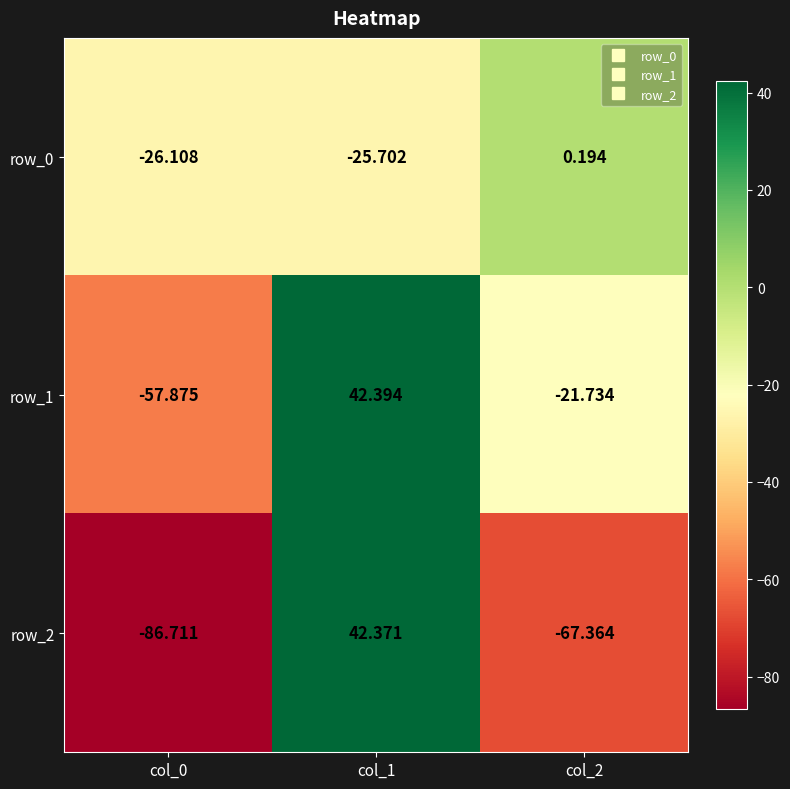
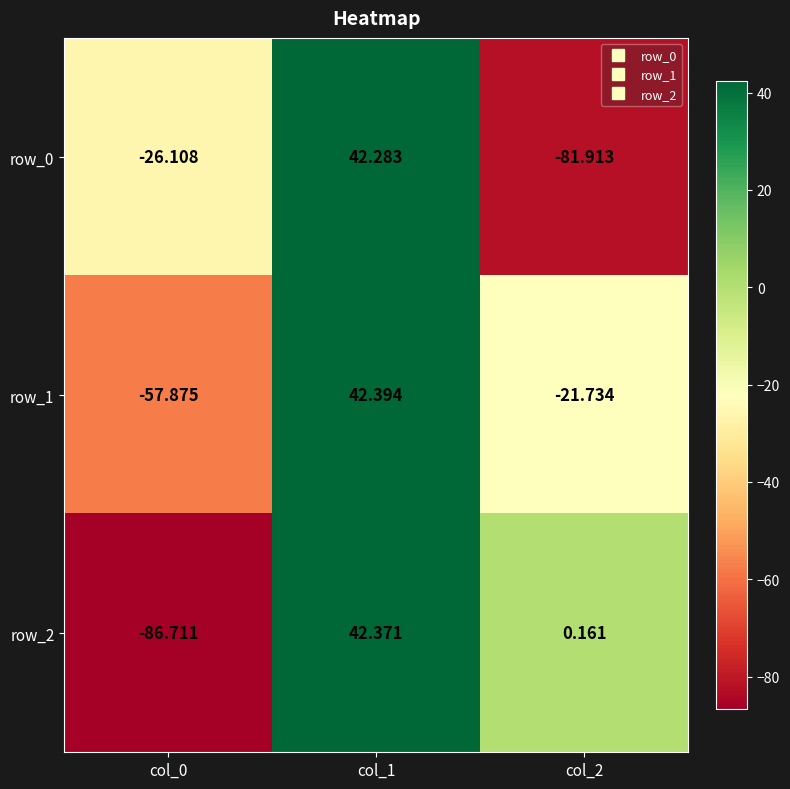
row_0, col_1: -25.702 -> 42.283
row_0, col_2: 0.194 -> -81.913
row_2, col_2: -67.364 -> 0.161
